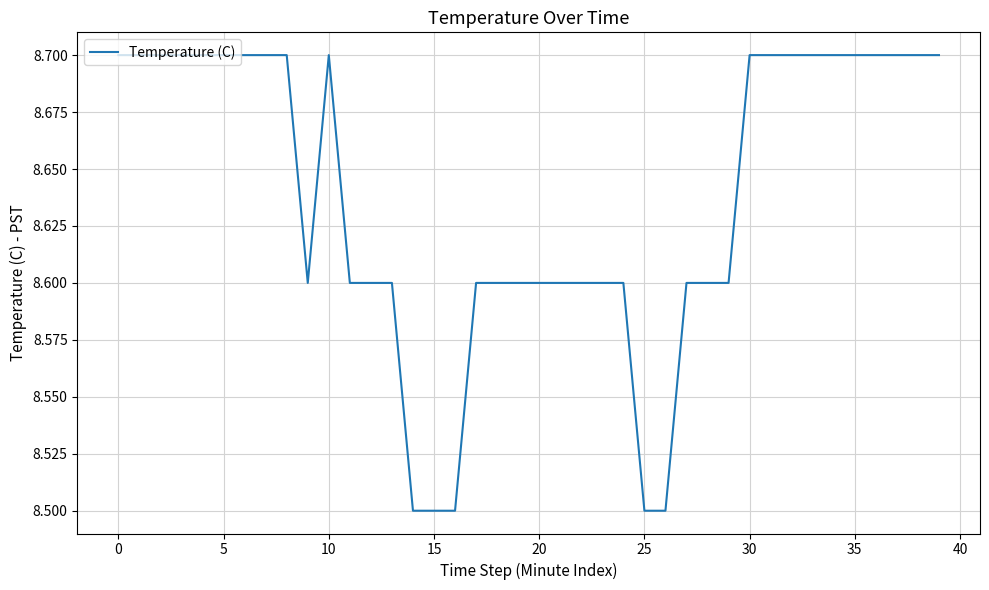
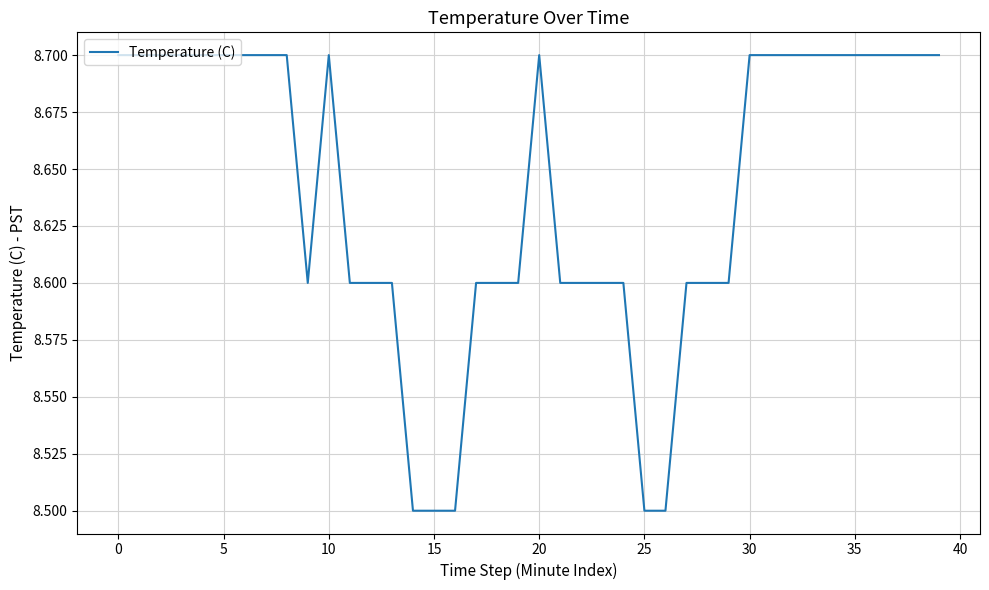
20: 8.6 -> 8.7
